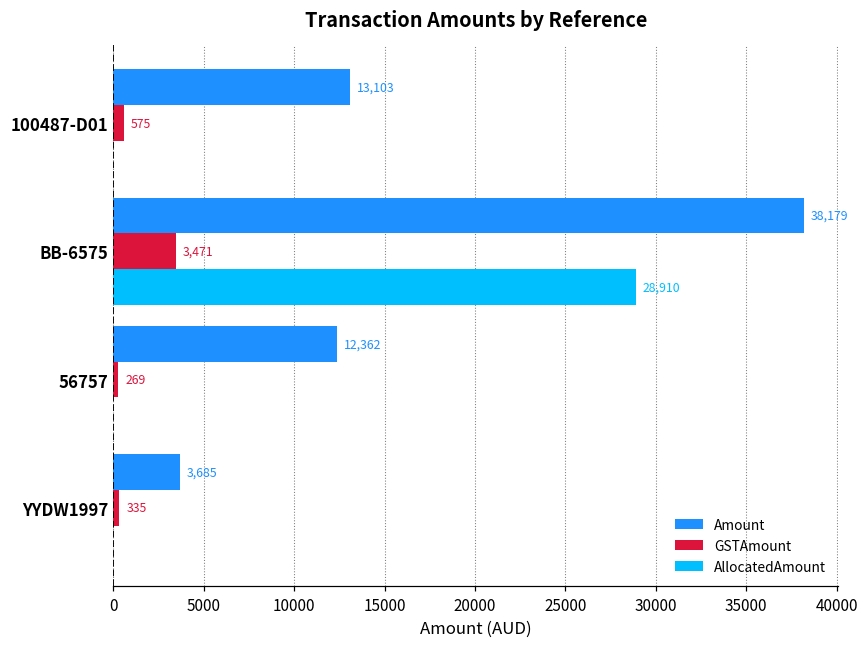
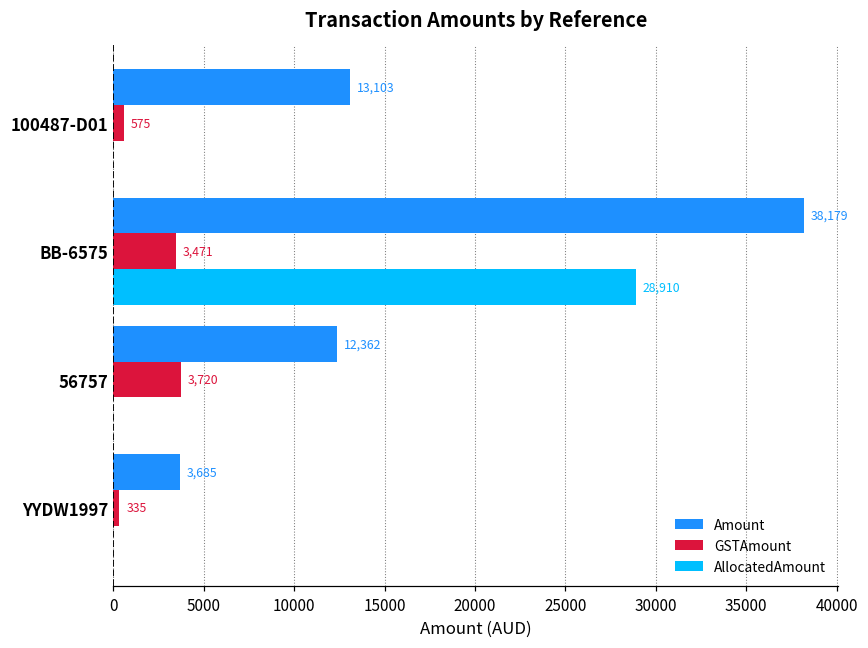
GSTAmount, 56757: 269 -> 3,720
